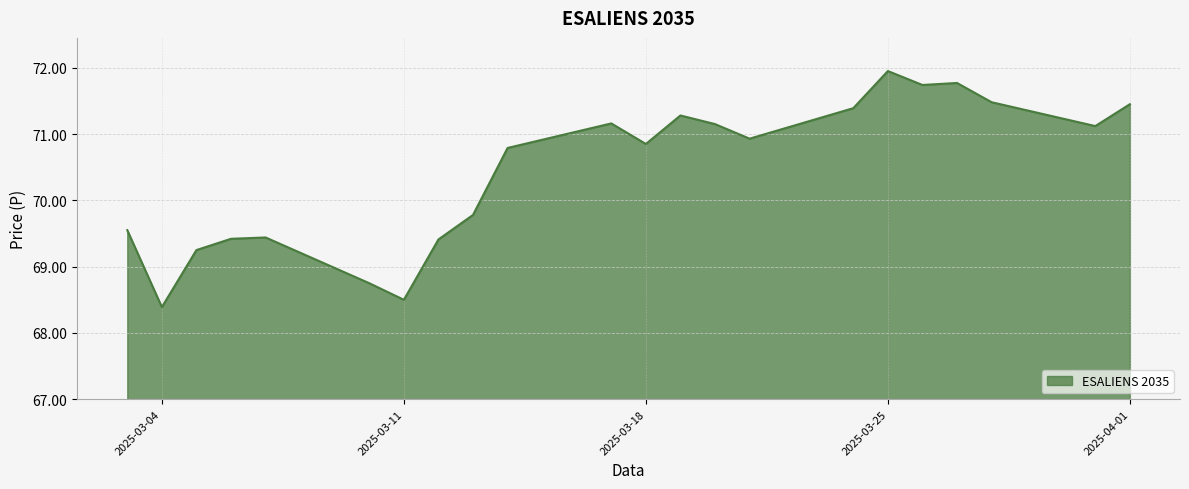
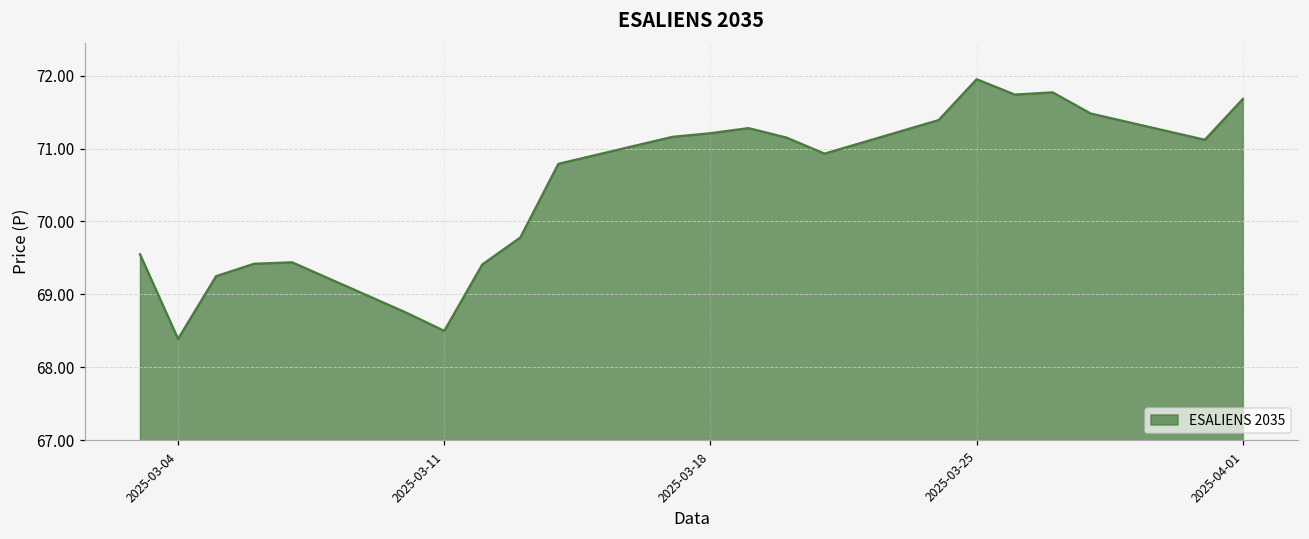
2025-03-18: 70.9 -> 71.2
2025-04-01: 71.5 -> 71.7
